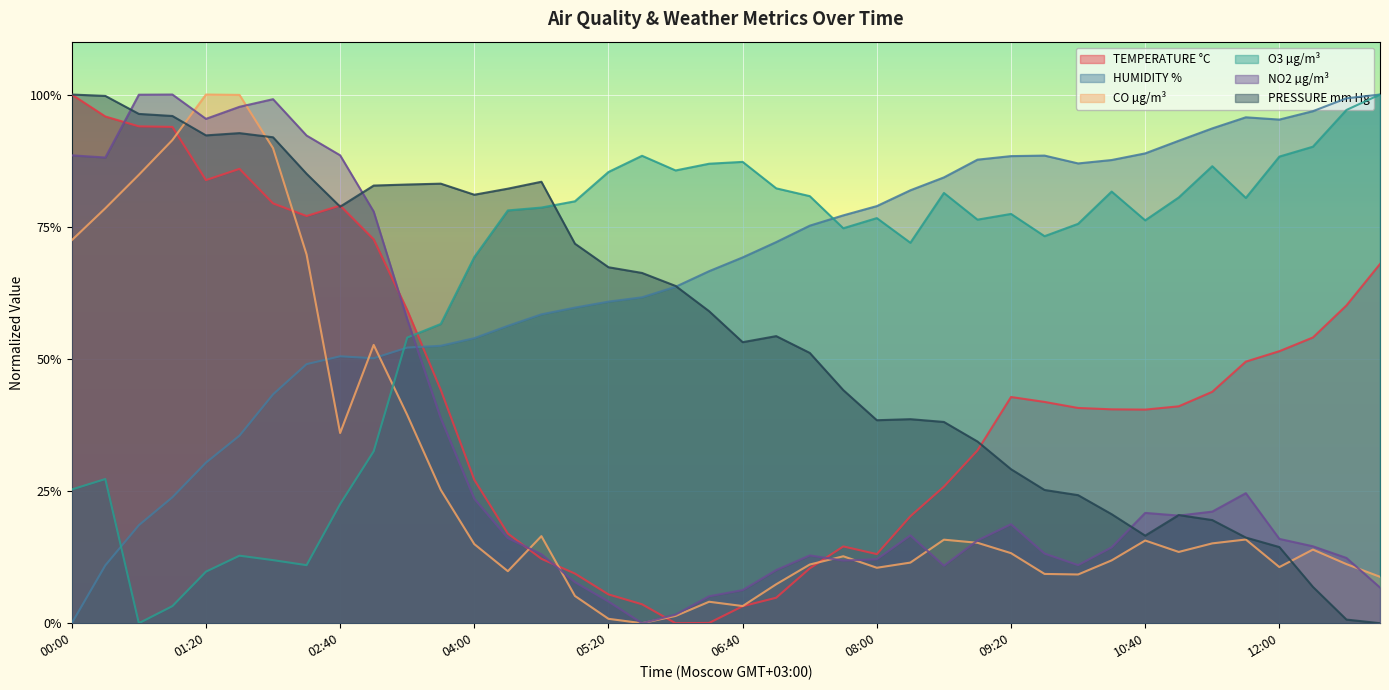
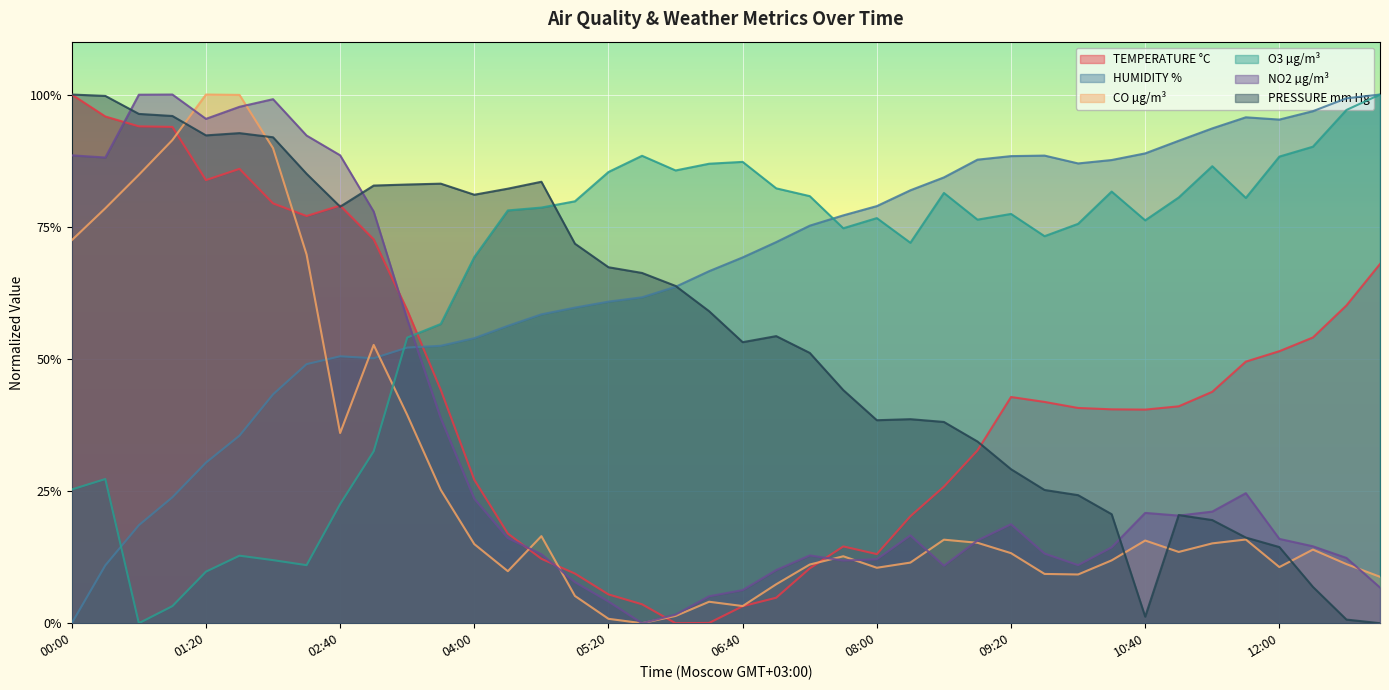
PRESSURE mm Hg, 10:40: 17% -> 1%
